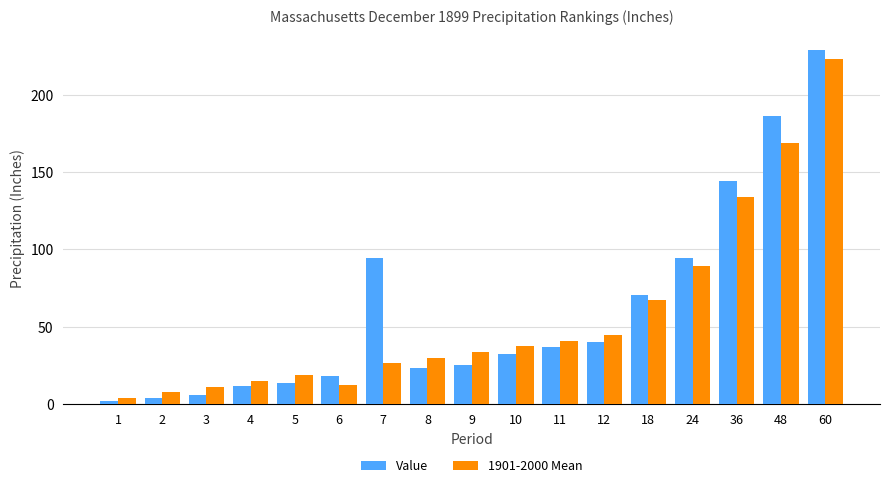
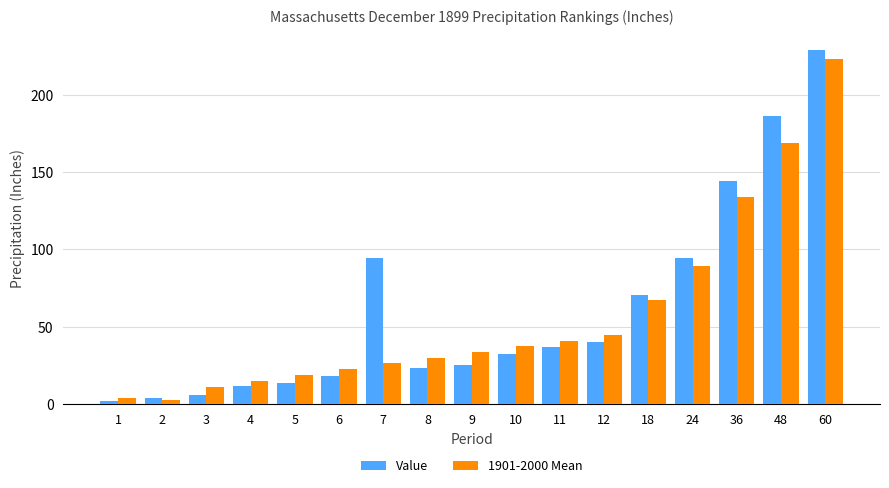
1901-2000 Mean, 2: 8 -> 3
1901-2000 Mean, 6: 12 -> 23
